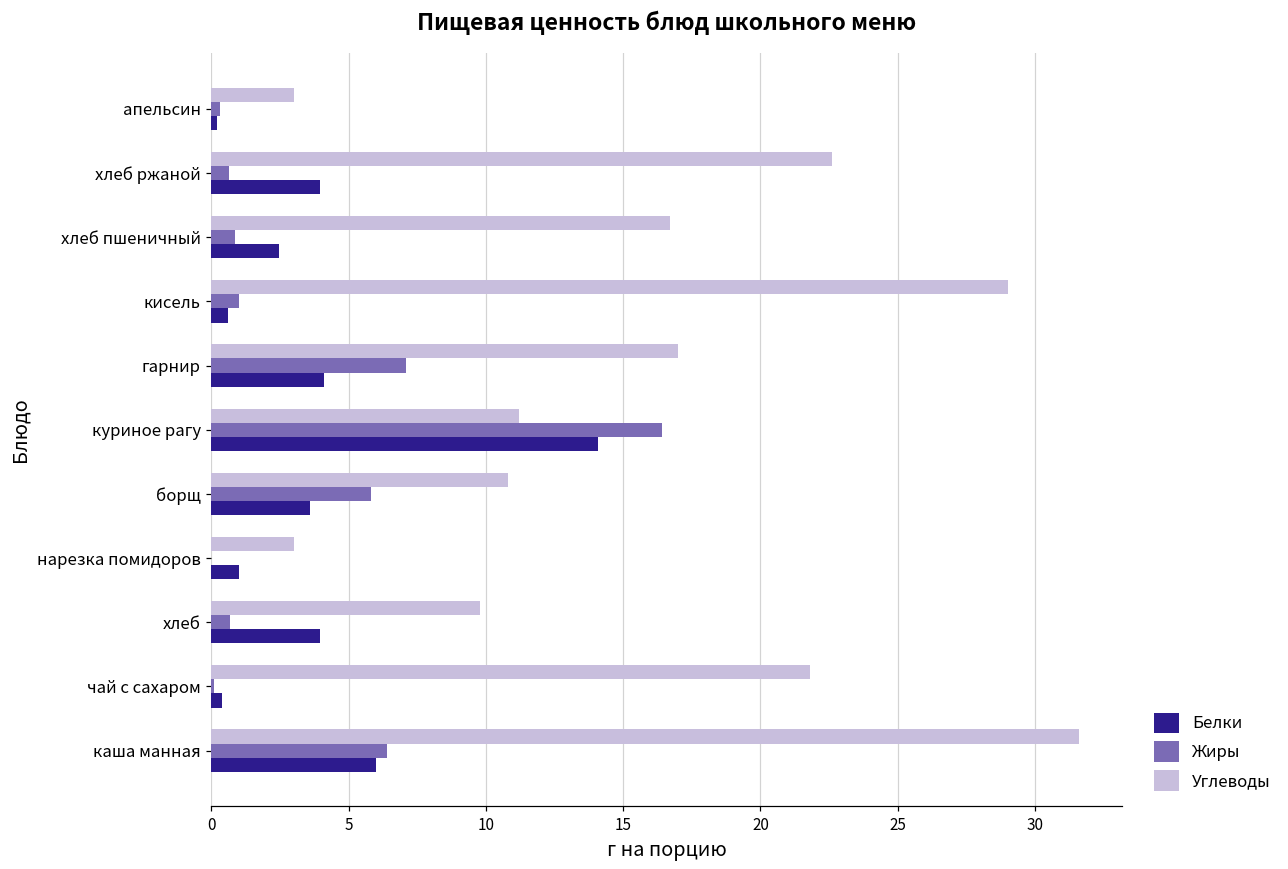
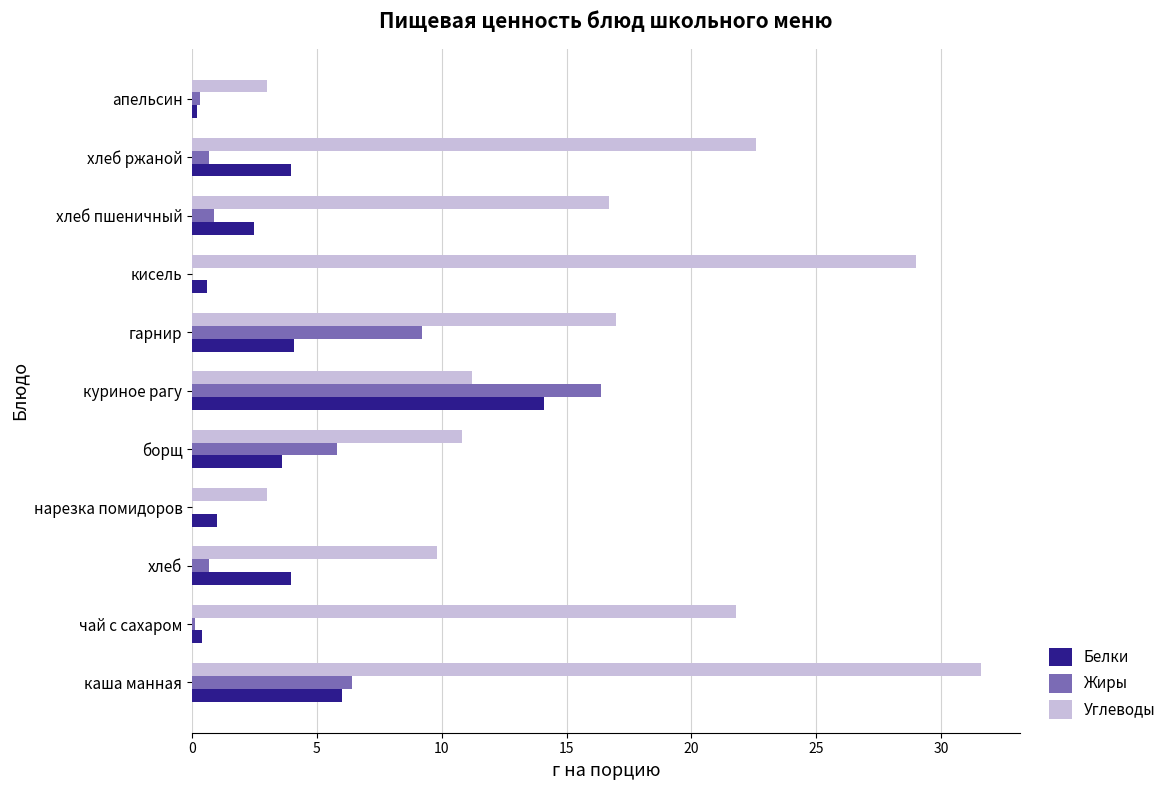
Жиры, кисель: 1 -> 0
Жиры, гарнир: 7.1 -> 9.2
